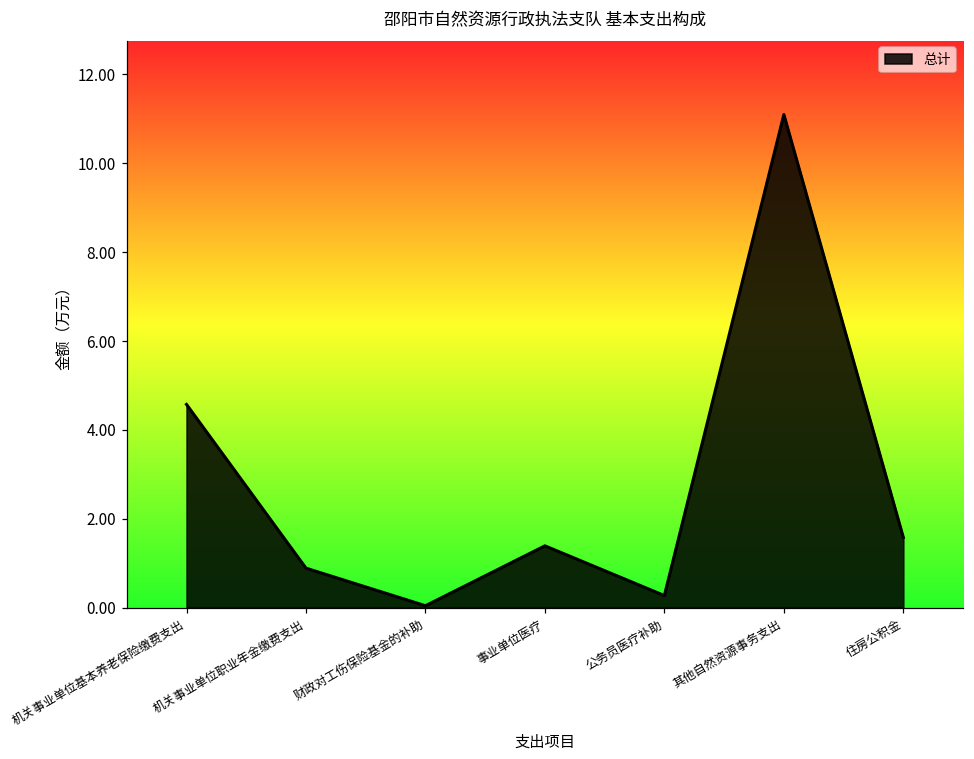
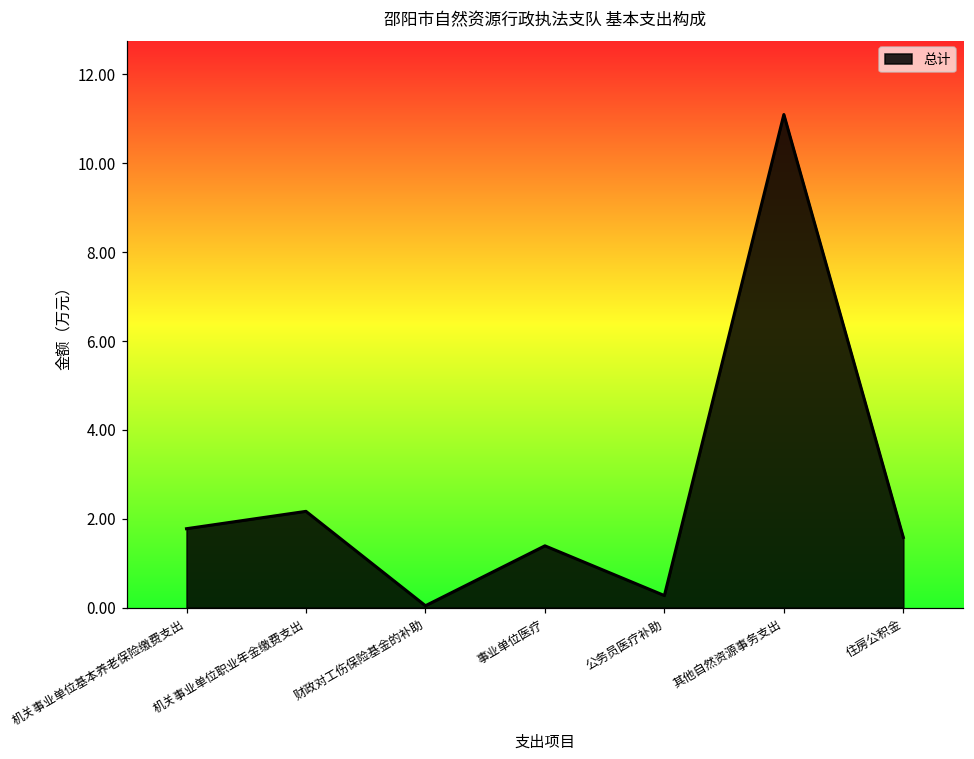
机关事业单位基本养老保险缴费支出: 4.6 -> 1.8
机关事业单位职业年金缴费支出: 0.9 -> 2.2
